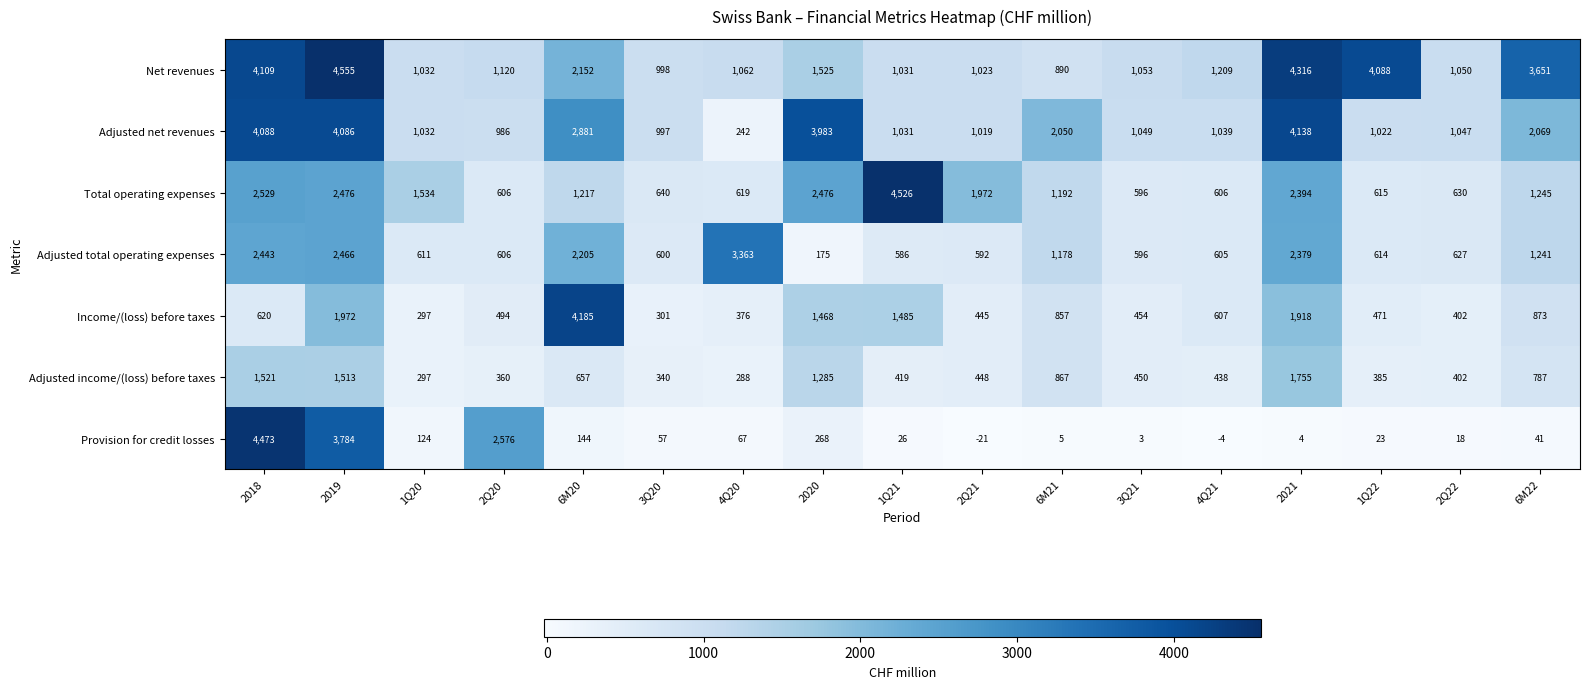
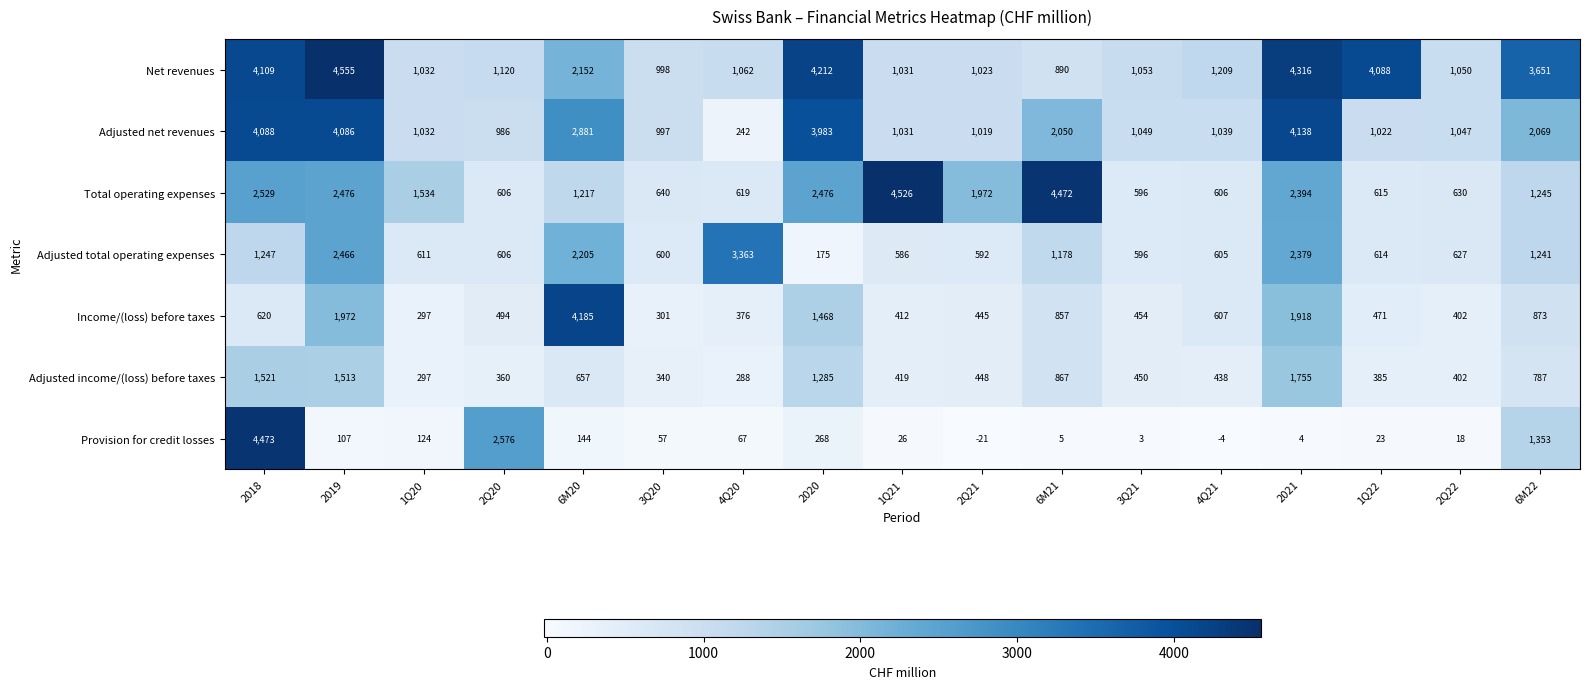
Net revenues, 2020: 1,525 -> 4,212
Total operating expenses, 6M21: 1,192 -> 4,472
Adjusted total operating expenses, 2018: 2,443 -> 1,247
Income/(loss) before taxes, 1Q21: 1,485 -> 412
Provision for credit losses, 2019: 3,784 -> 107
Provision for credit losses, 6M22: 41 -> 1,353
